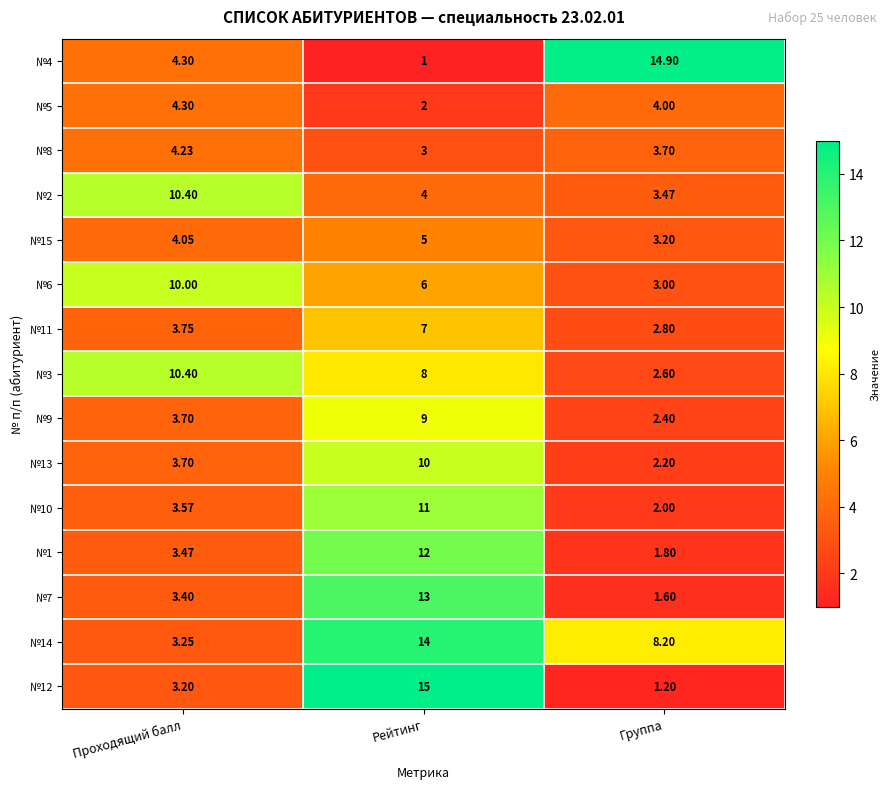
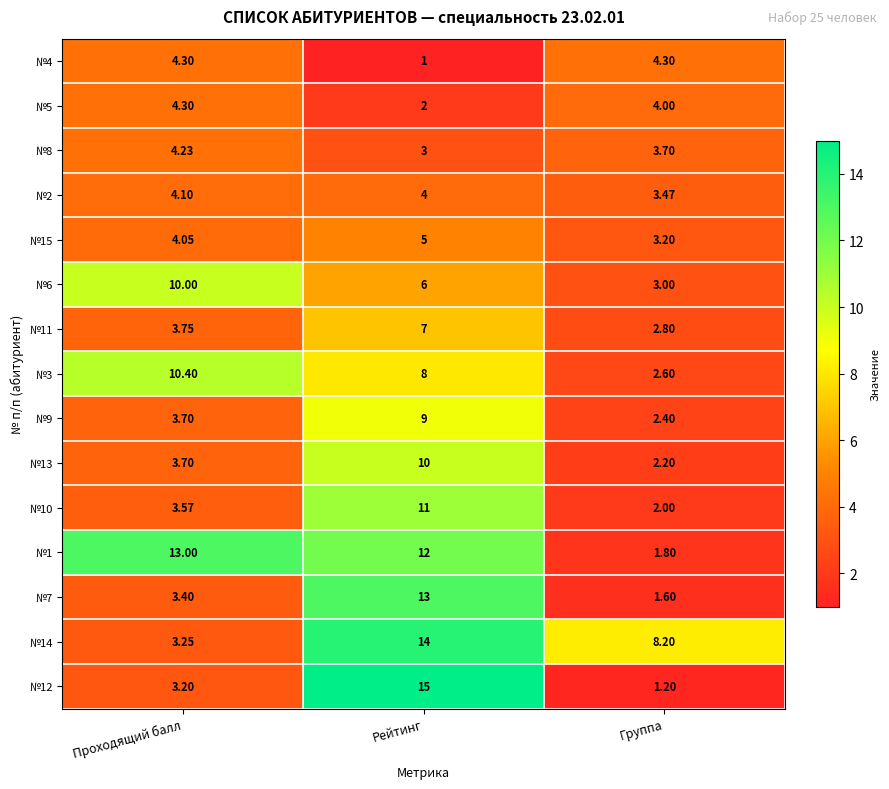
№4, Группа: 14.90 -> 4.30
№2, Проходящий балл: 10.40 -> 4.10
№1, Проходящий балл: 3.47 -> 13.00
